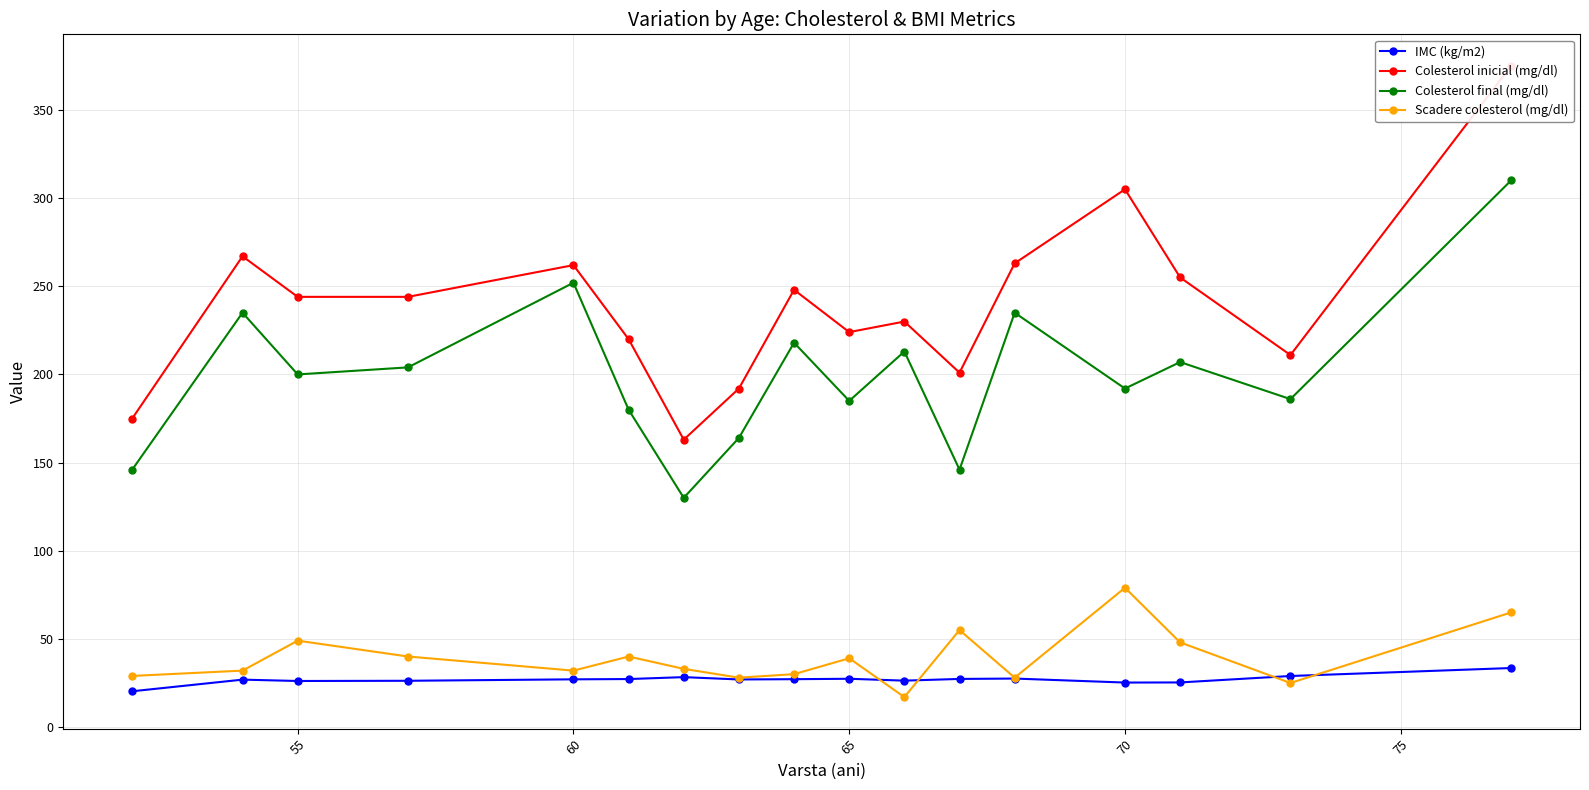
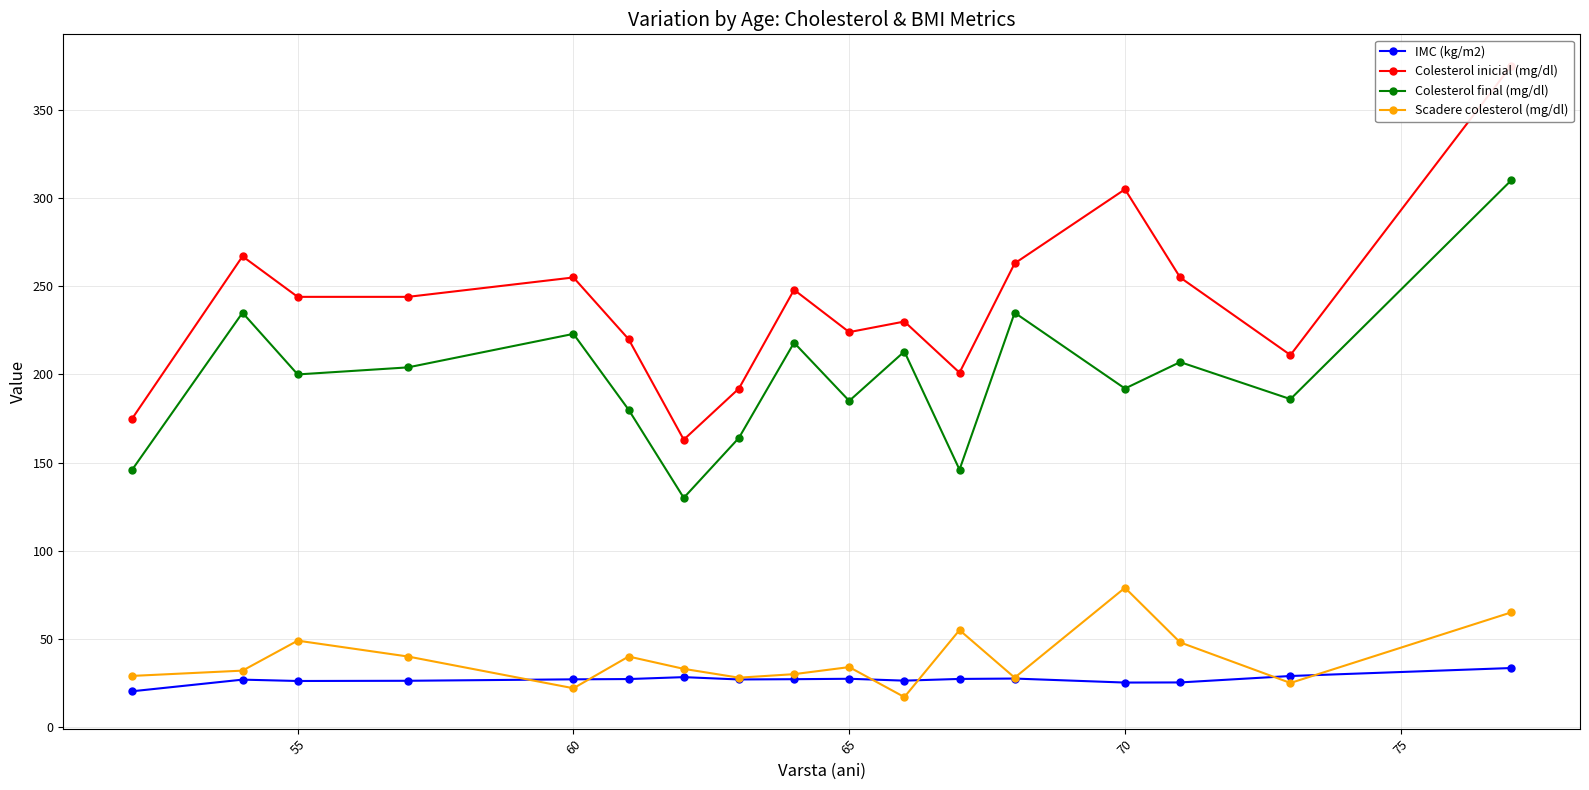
Colesterol inicial (mg/dl), 60: 262 -> 255
Colesterol final (mg/dl), 60: 252 -> 223
Scadere colesterol (mg/dl), 60: 32 -> 22
Scadere colesterol (mg/dl), 65: 39 -> 34
